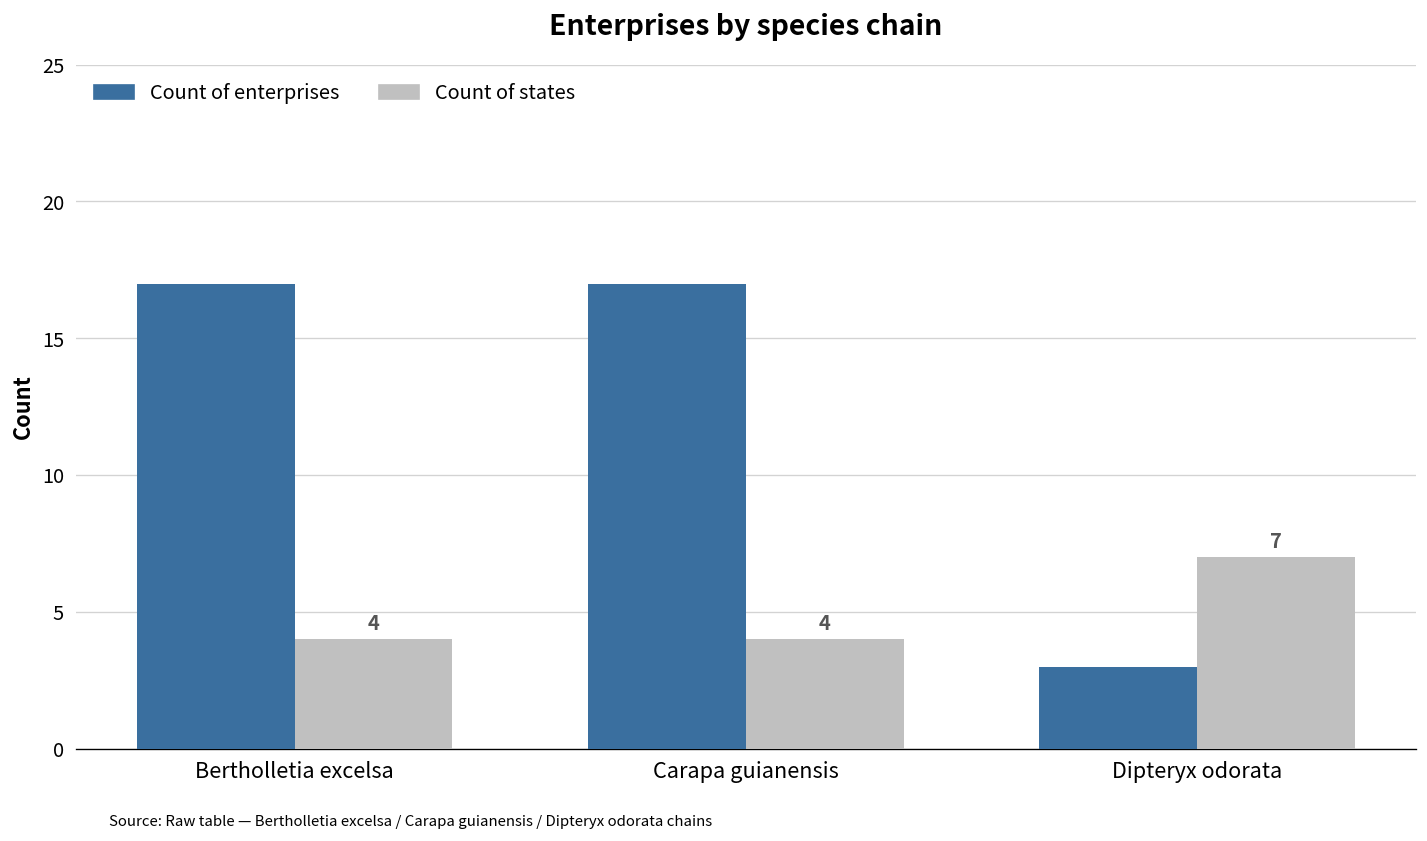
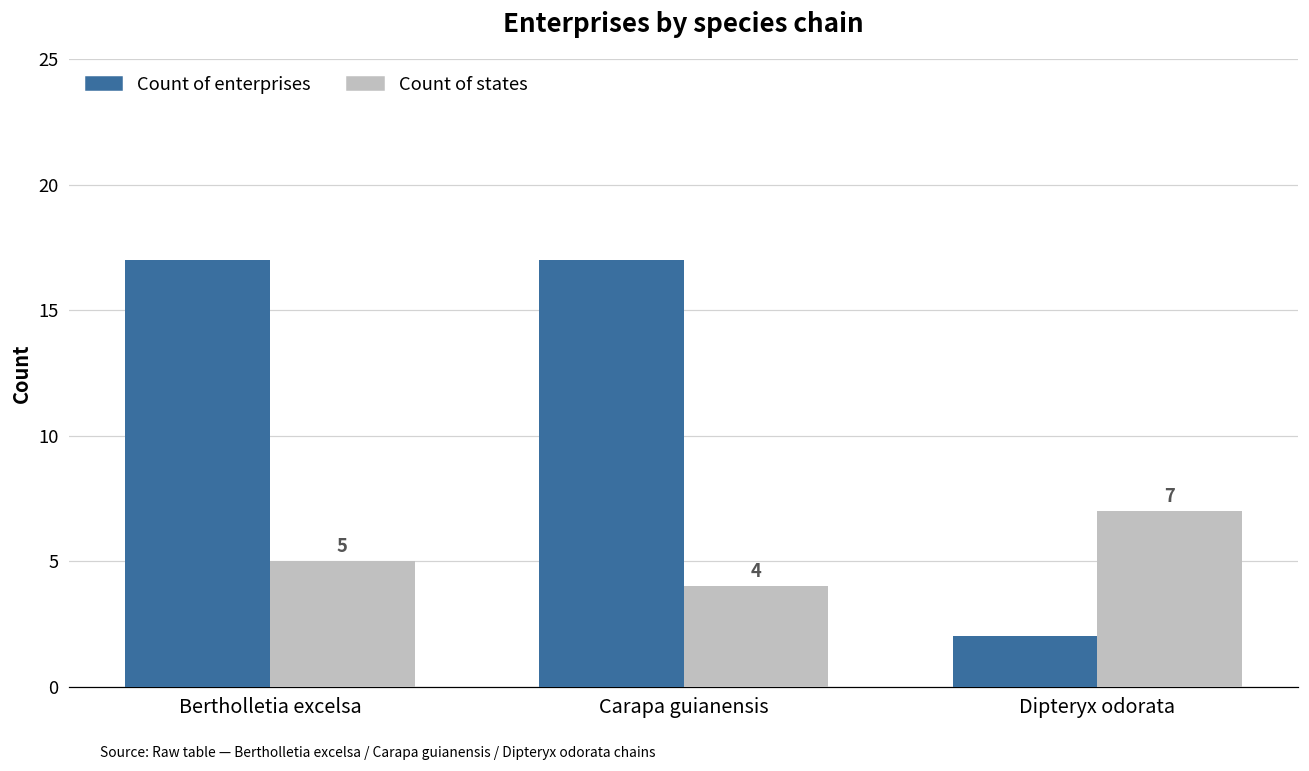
Count of states, Bertholletia excelsa: 4 -> 5
Count of enterprises, Dipteryx odorata: 3 -> 2
